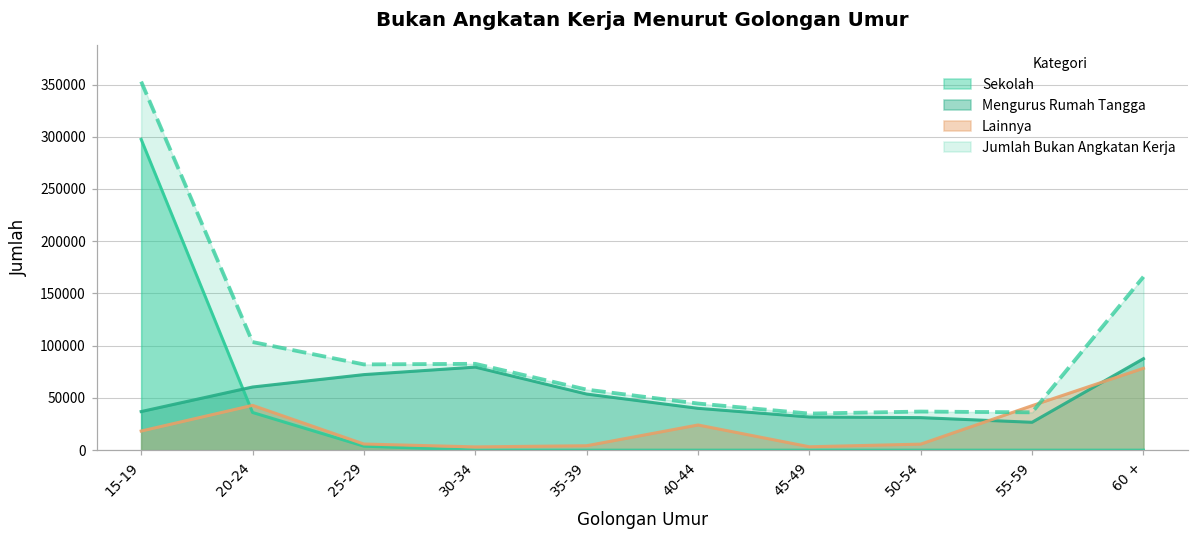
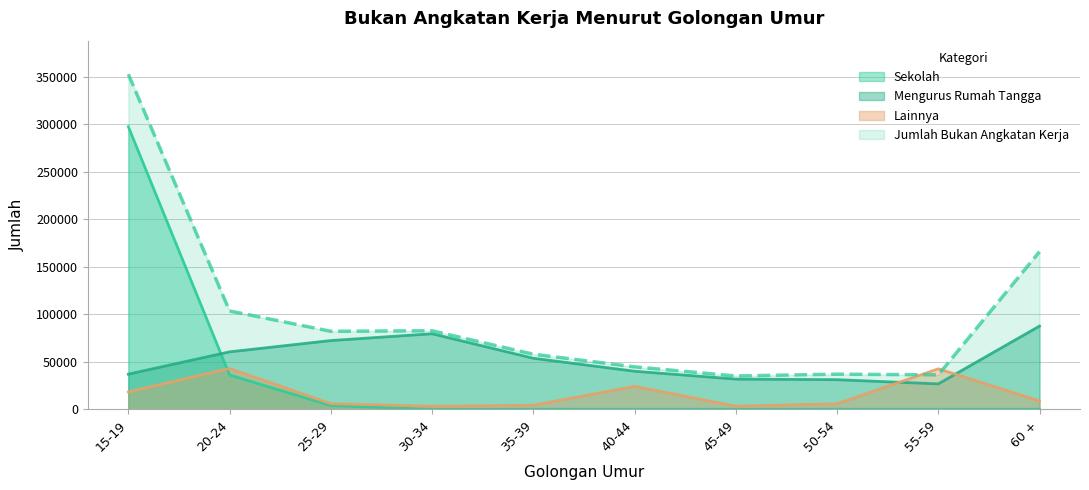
Lainnya, 60 +: 80000 -> 10000
